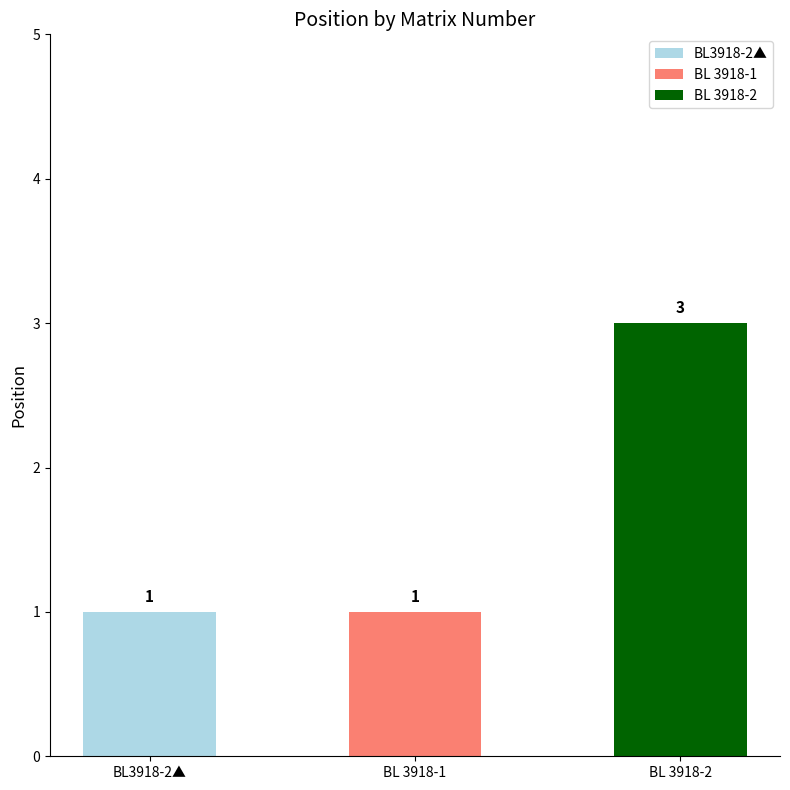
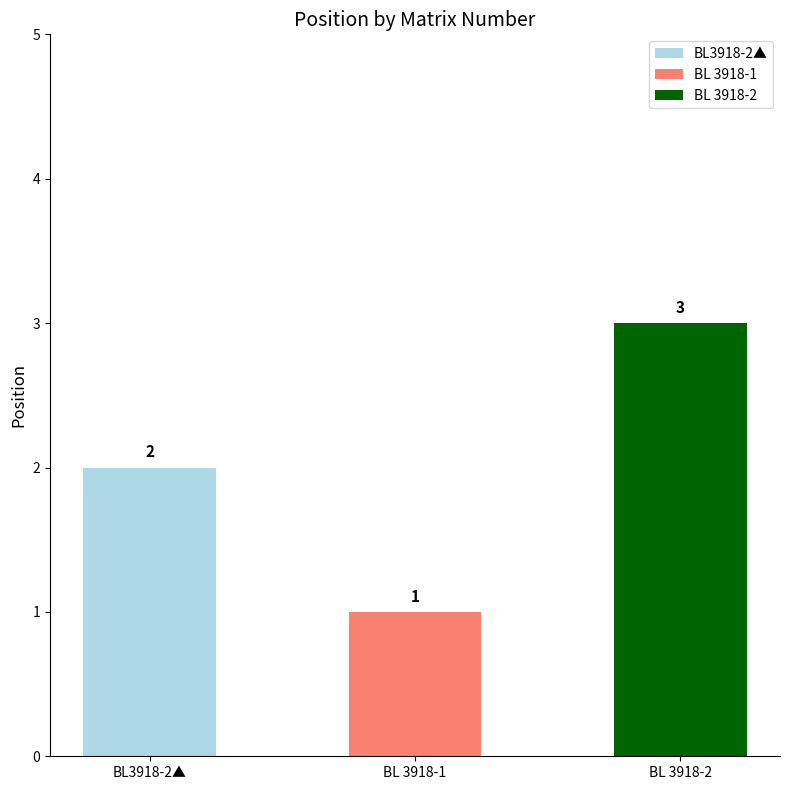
BL3918-2▲: 1 -> 2
